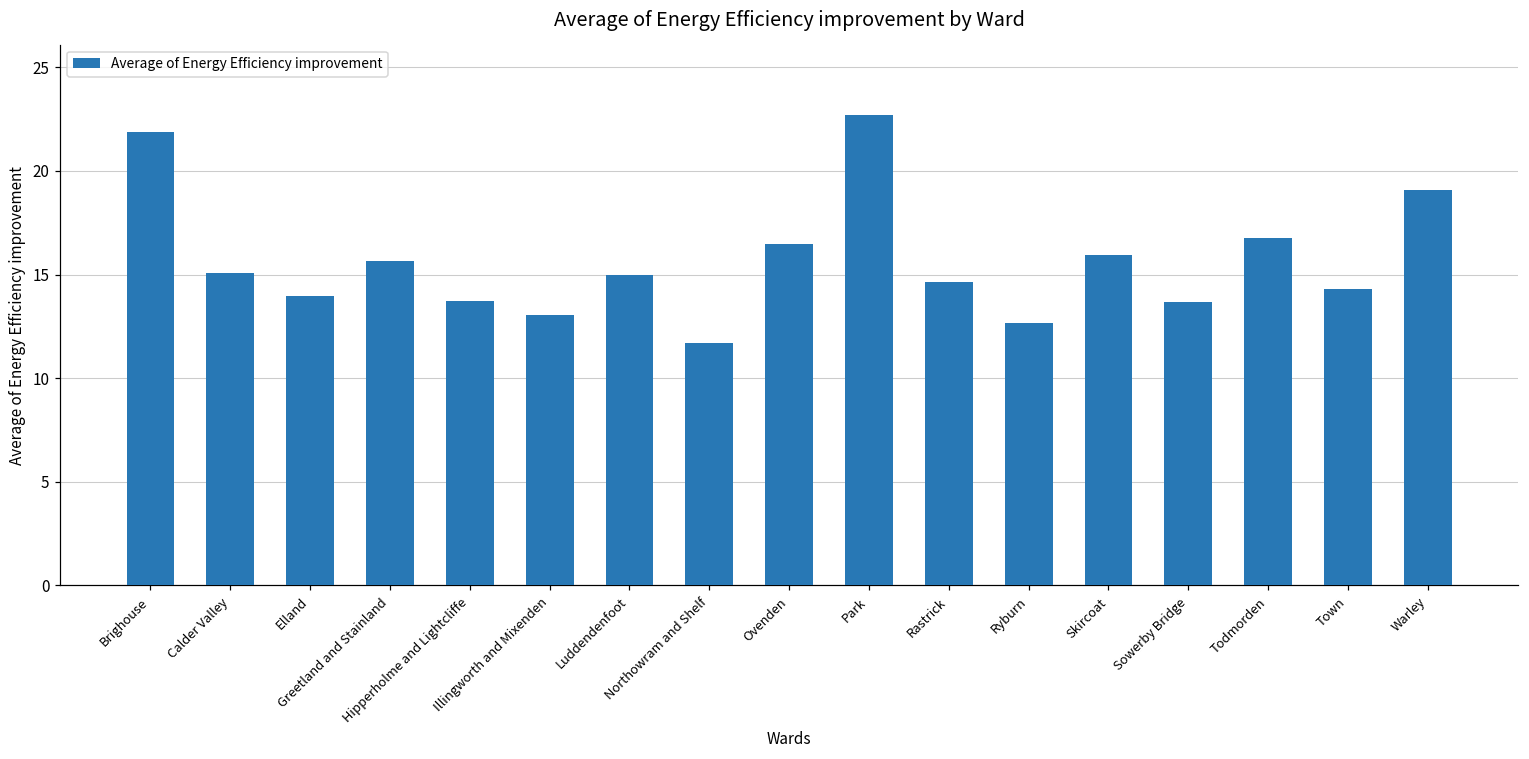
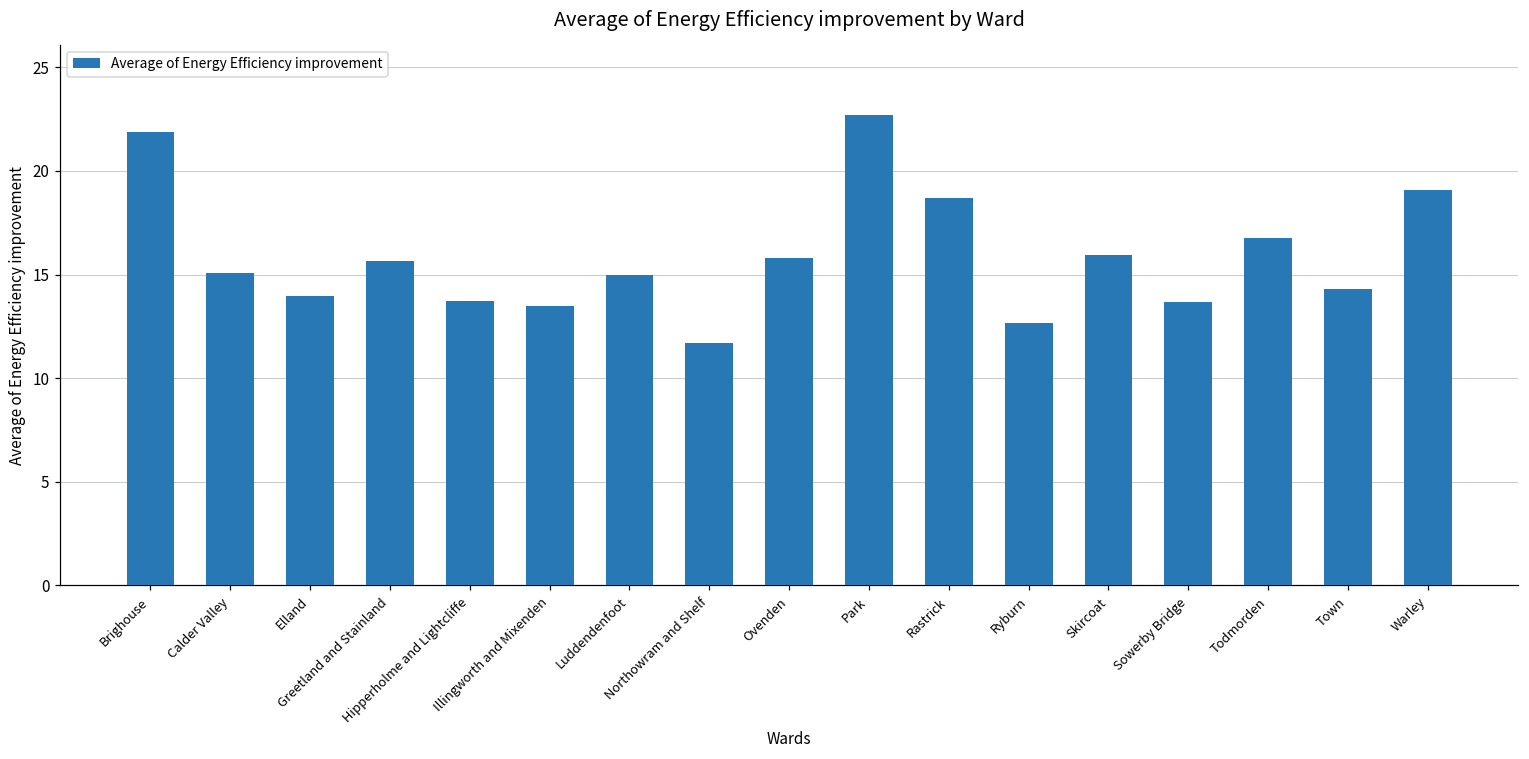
Illingworth and Mixenden: 13.1 -> 13.5
Ovenden: 16.5 -> 15.8
Rastrick: 14.7 -> 18.7
